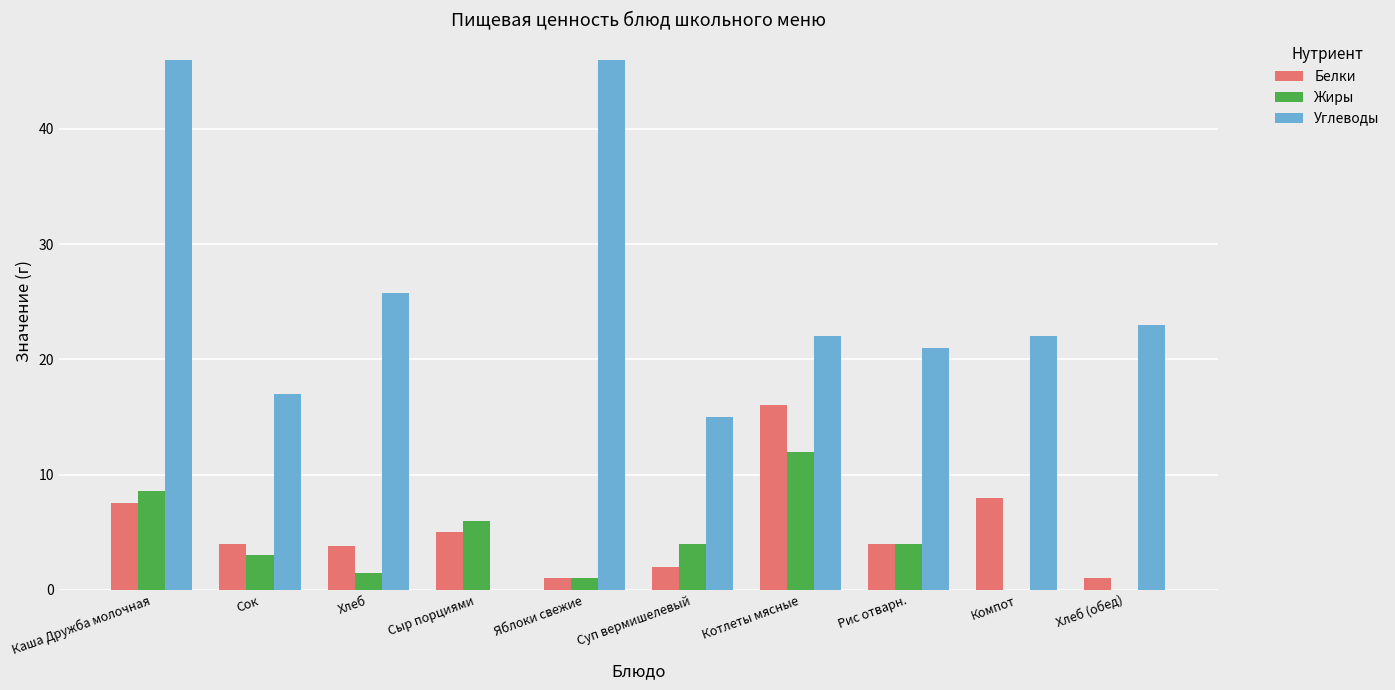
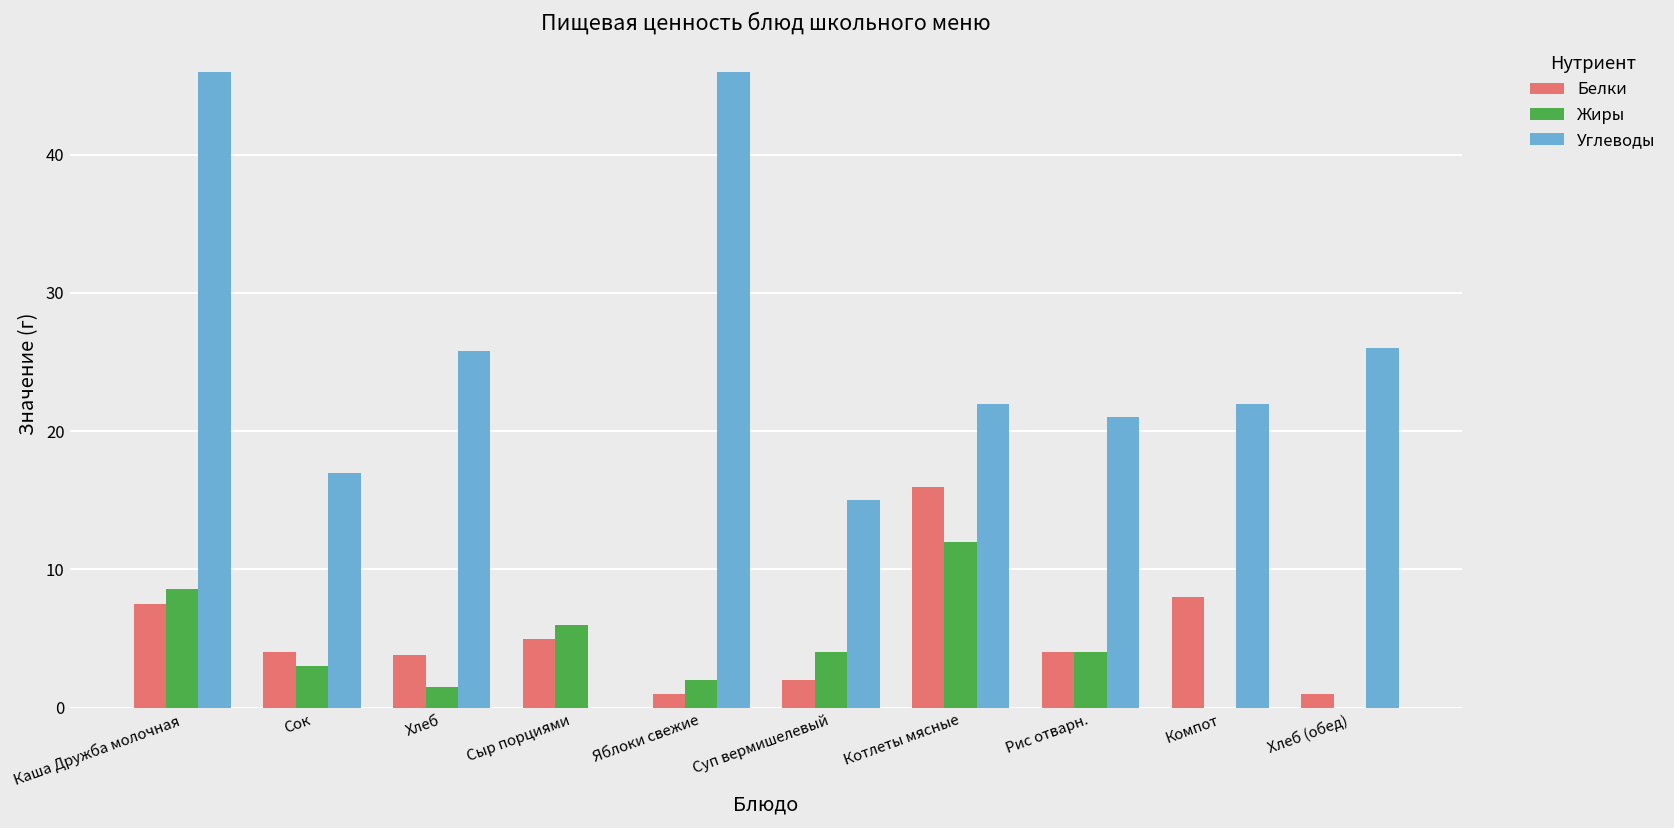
Жиры, Яблоки свежие: 1 -> 2
Углеводы, Хлеб (обед): 23 -> 26
